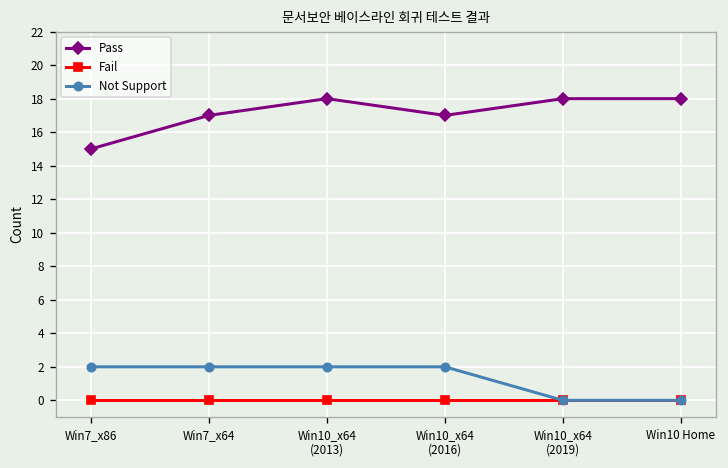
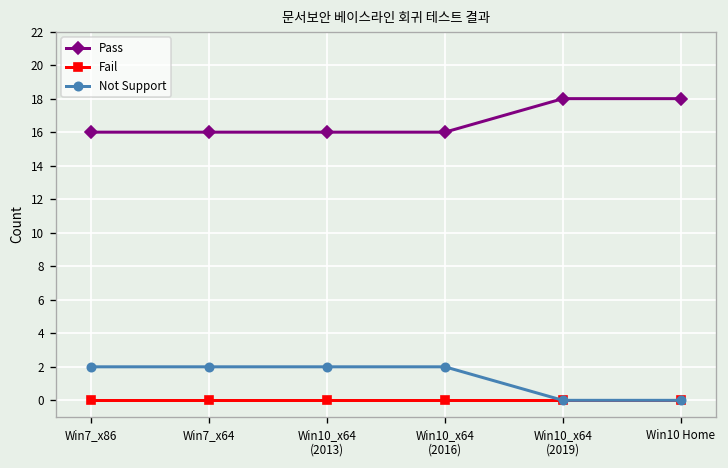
Pass, Win7_x86: 15 -> 16
Pass, Win7_x64: 17 -> 16
Pass, Win10_x64 (2013): 18 -> 16
Pass, Win10_x64 (2016): 17 -> 16
